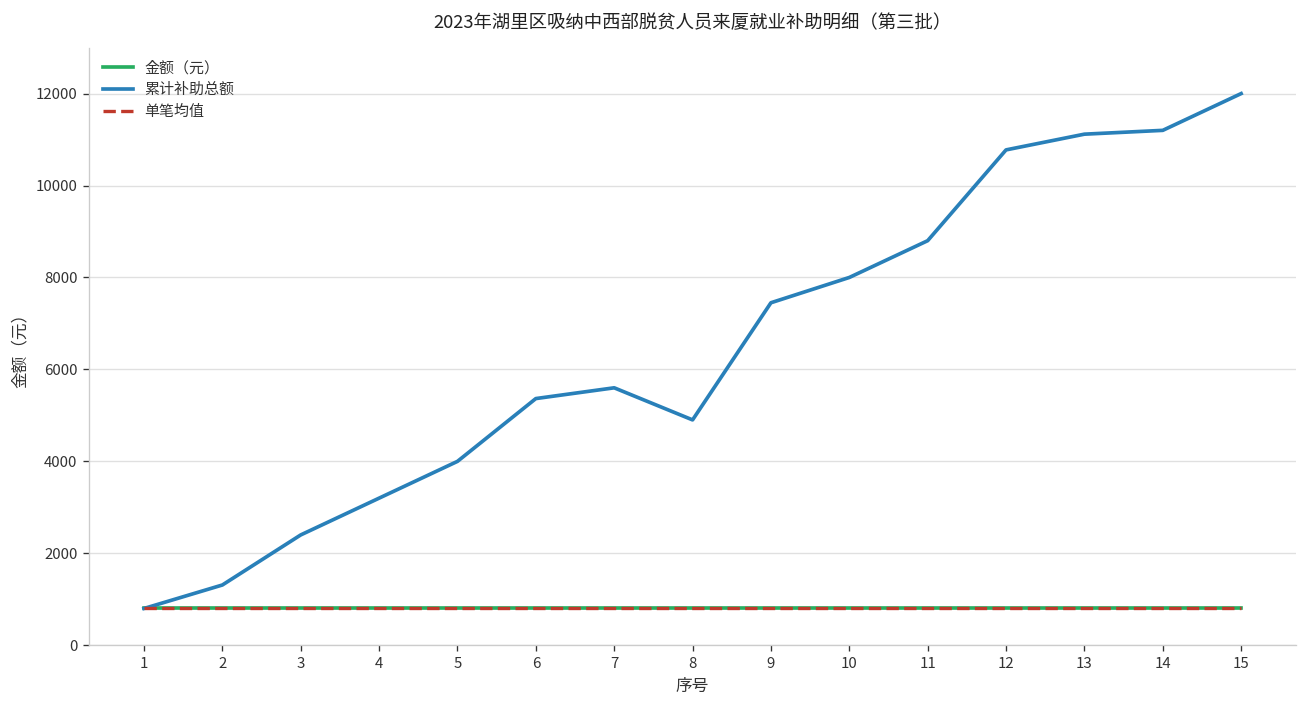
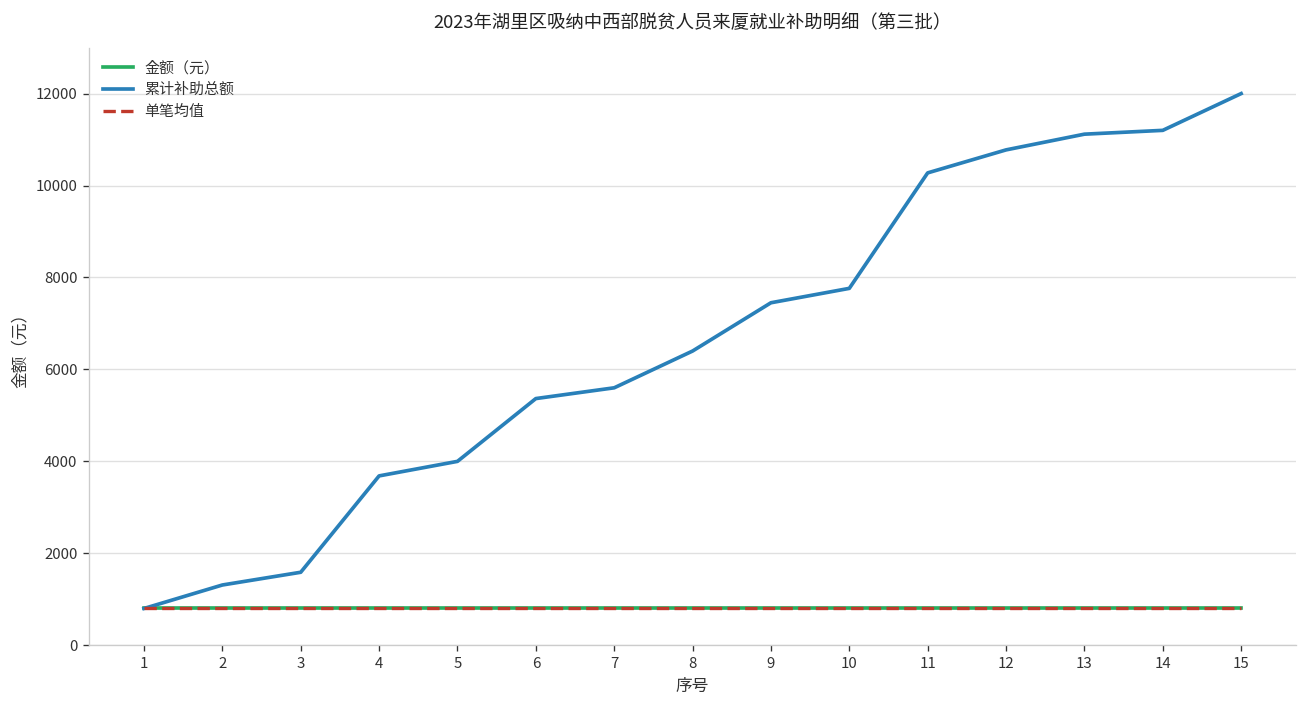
累计补助总额, 3: 2400 -> 1600
累计补助总额, 4: 3200 -> 3700
累计补助总额, 8: 4900 -> 6400
累计补助总额, 10: 8000 -> 7800
累计补助总额, 11: 8800 -> 10300
